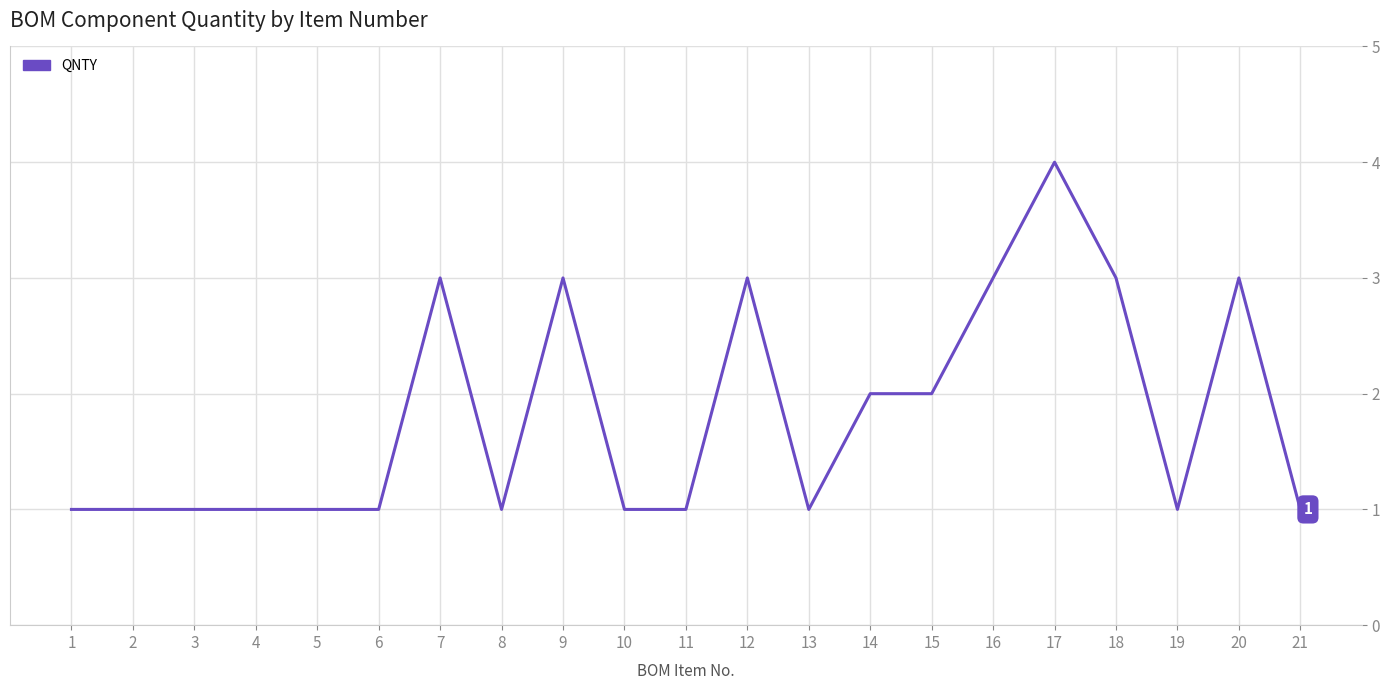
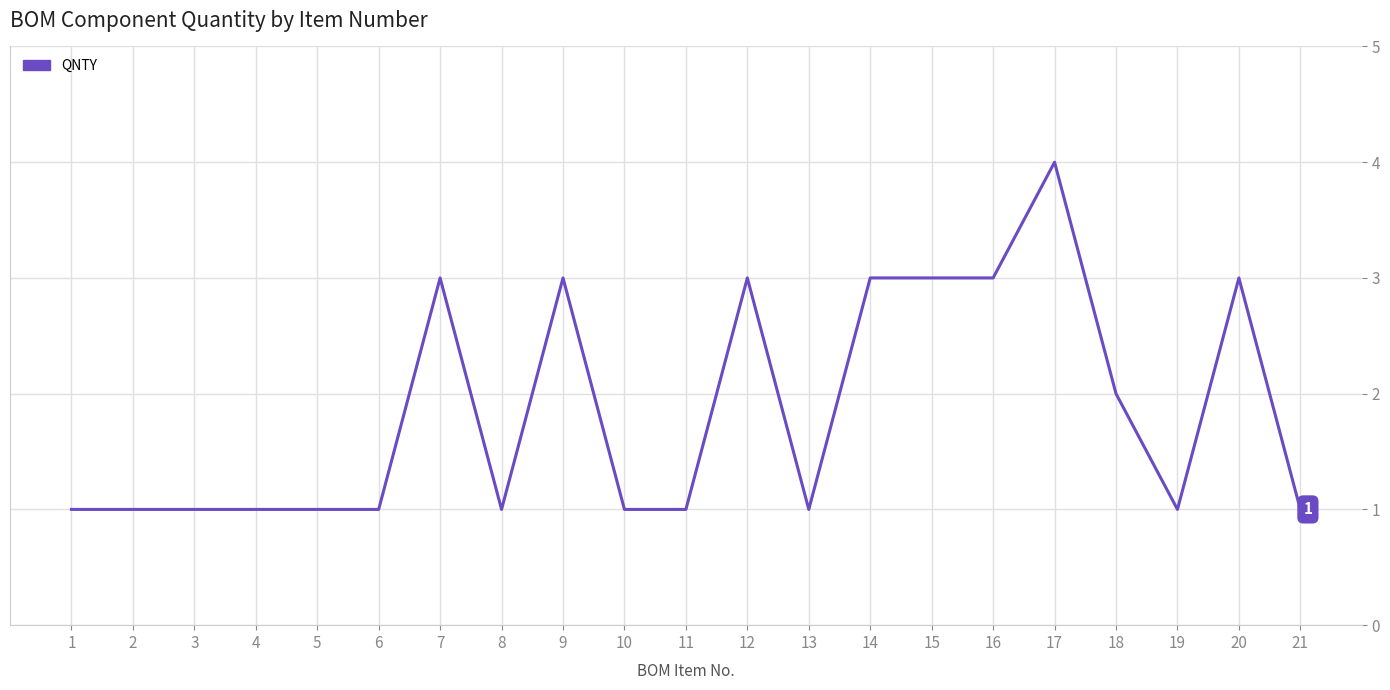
14: 2 -> 3
15: 2 -> 3
18: 3 -> 2
